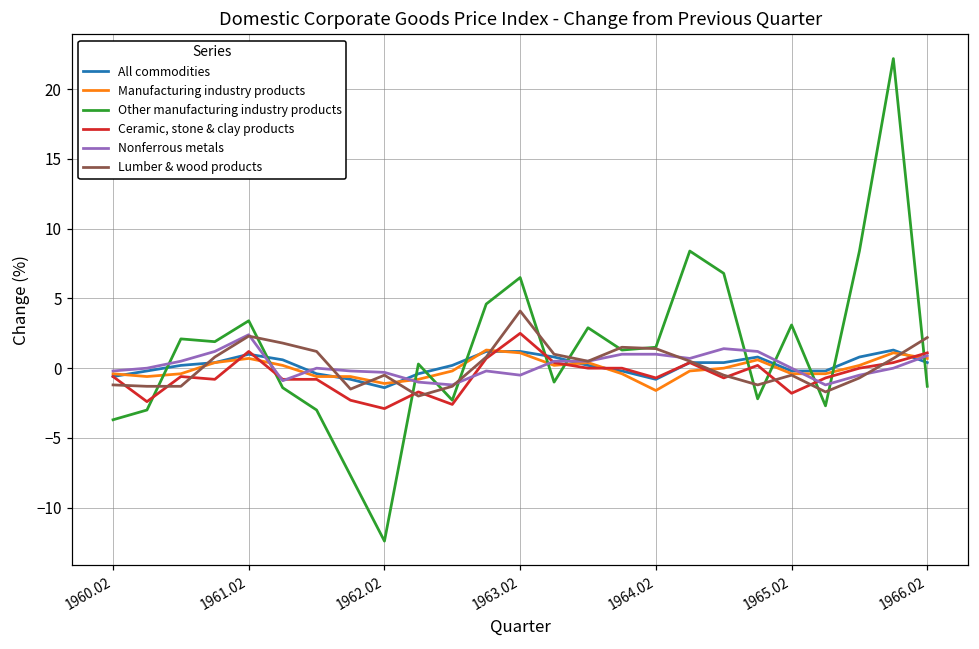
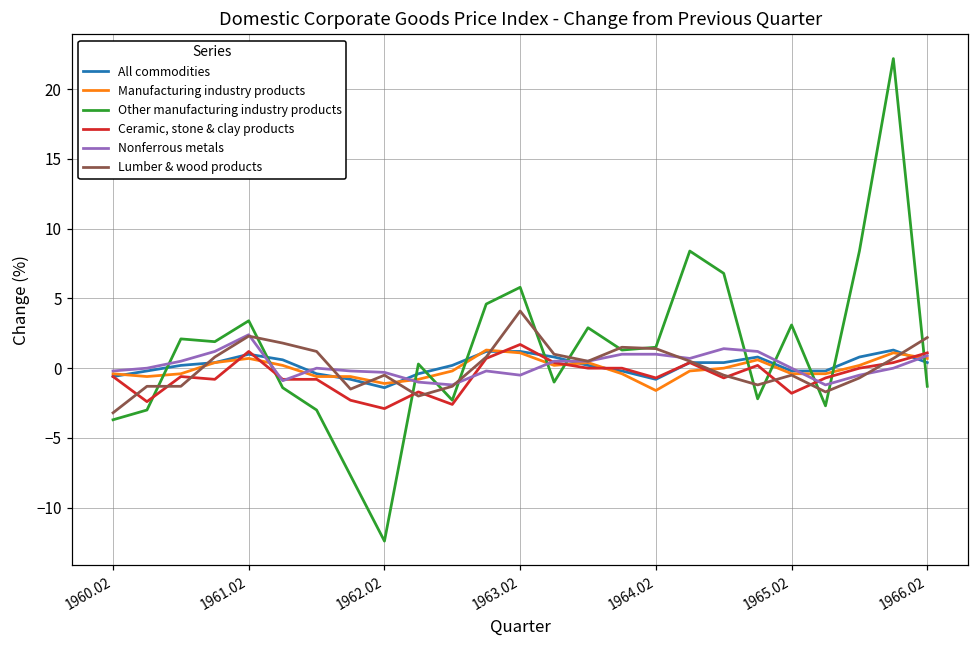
Lumber & wood products, 1960.02: -1.2 -> -3.2
Other manufacturing industry products, 1963.02: 6.5 -> 5.8
Ceramic, stone & clay products, 1963.02: 2.5 -> 1.7
